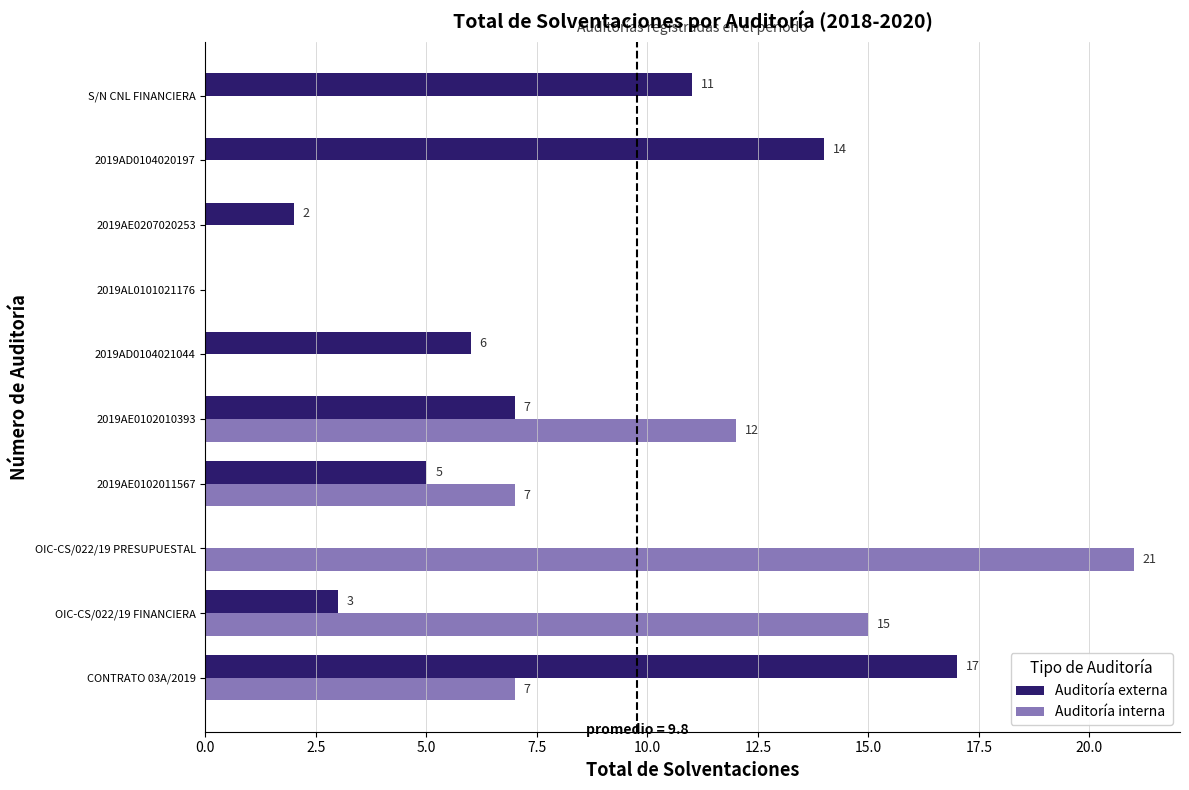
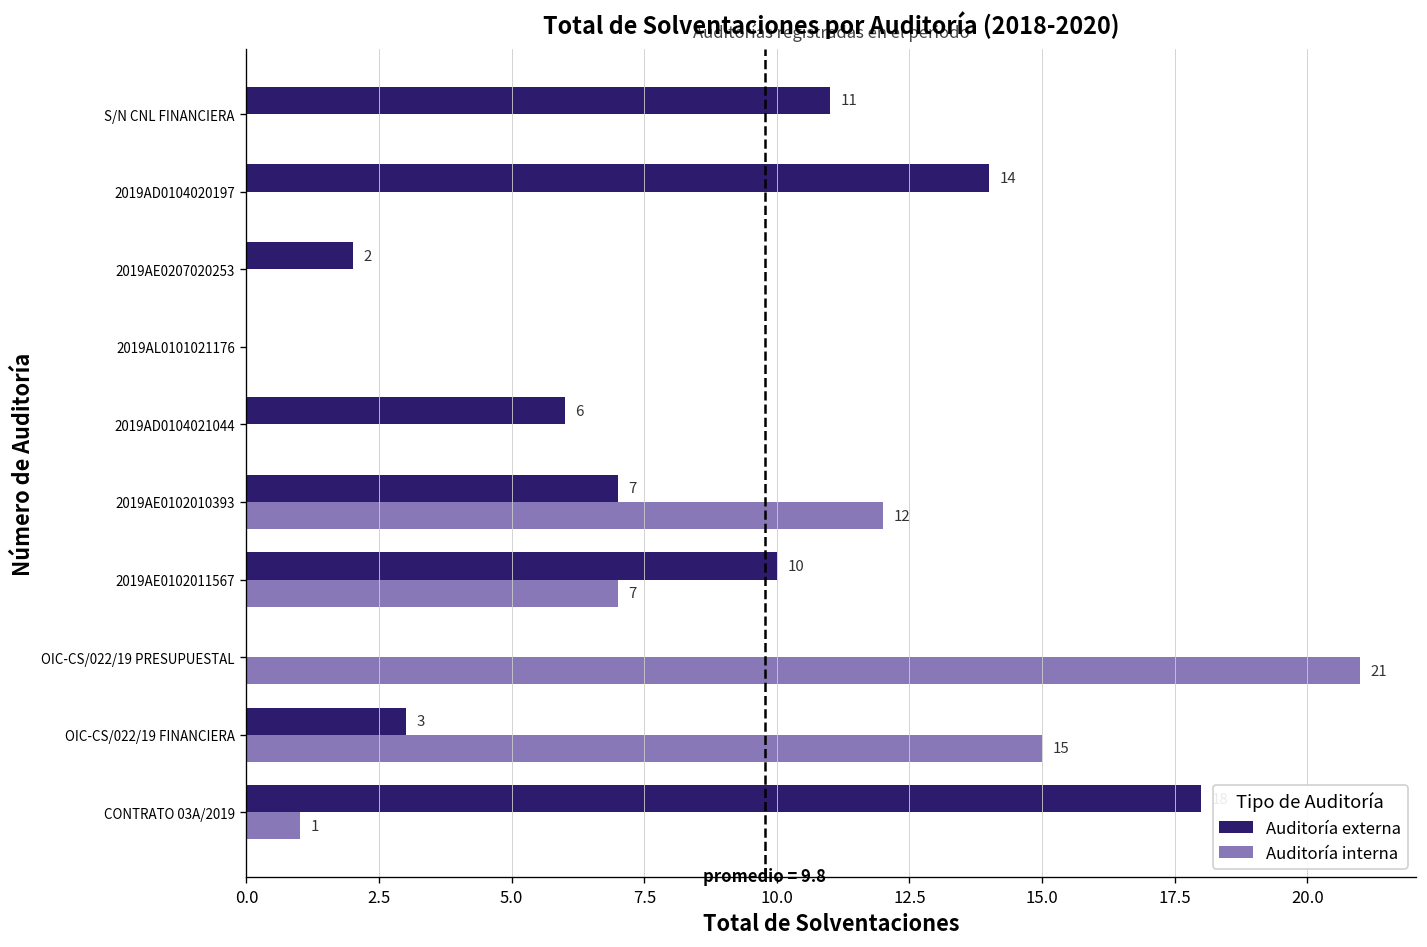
Auditoría externa, 2019AE0102011567: 5 -> 10
Auditoría externa, CONTRATO 03A/2019: 17 -> 18
Auditoría interna, CONTRATO 03A/2019: 7 -> 1
